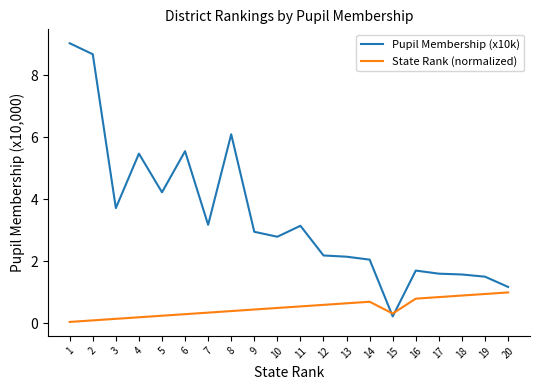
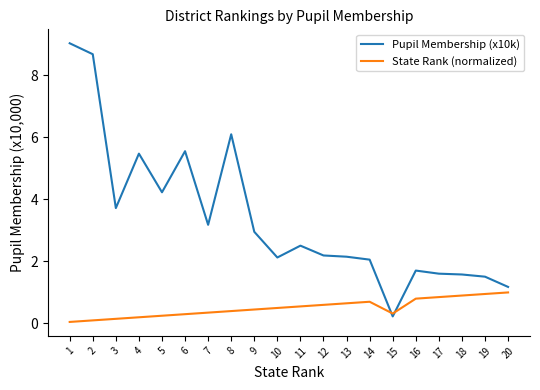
Pupil Membership (x10k), 10: 2.8 -> 2.1
Pupil Membership (x10k), 11: 3.1 -> 2.5
